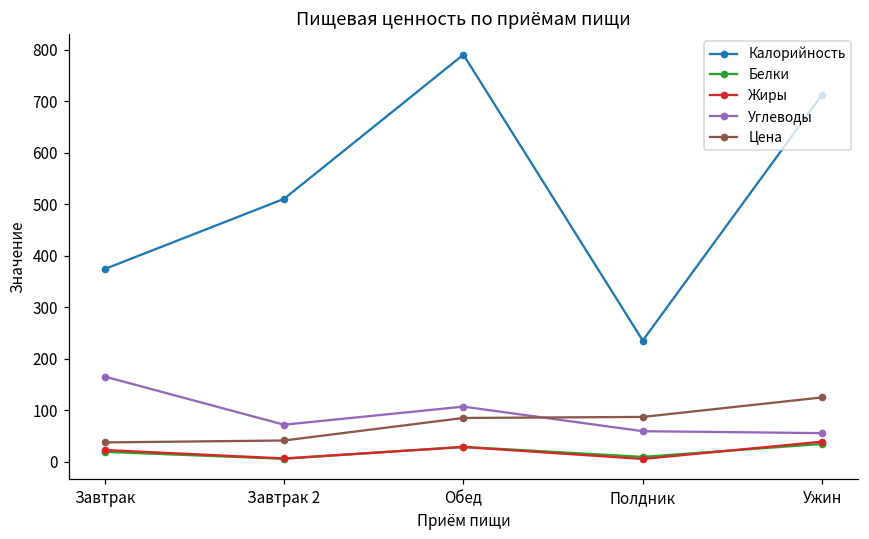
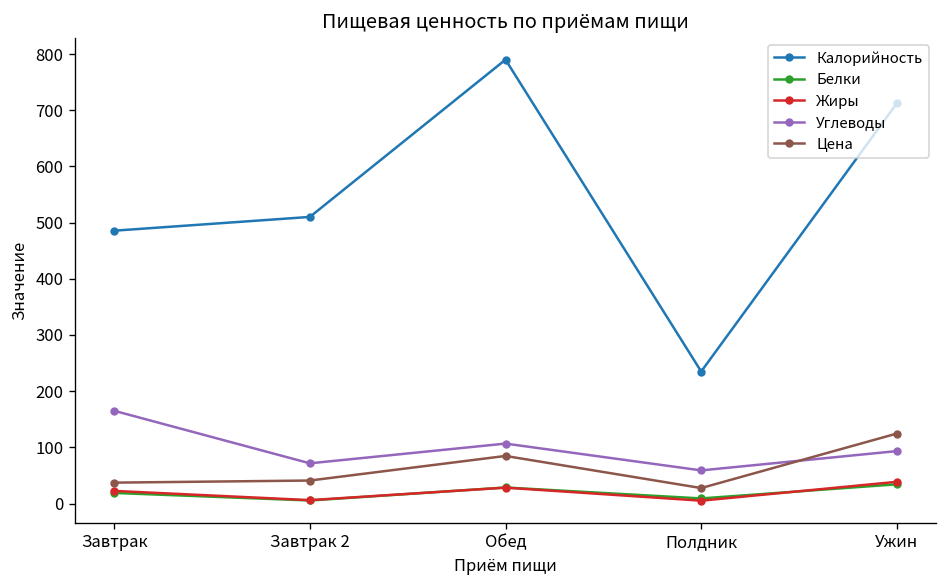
Калорийность, Завтрак: 370 -> 490
Цена, Полдник: 90 -> 30
Углеводы, Ужин: 60 -> 90
